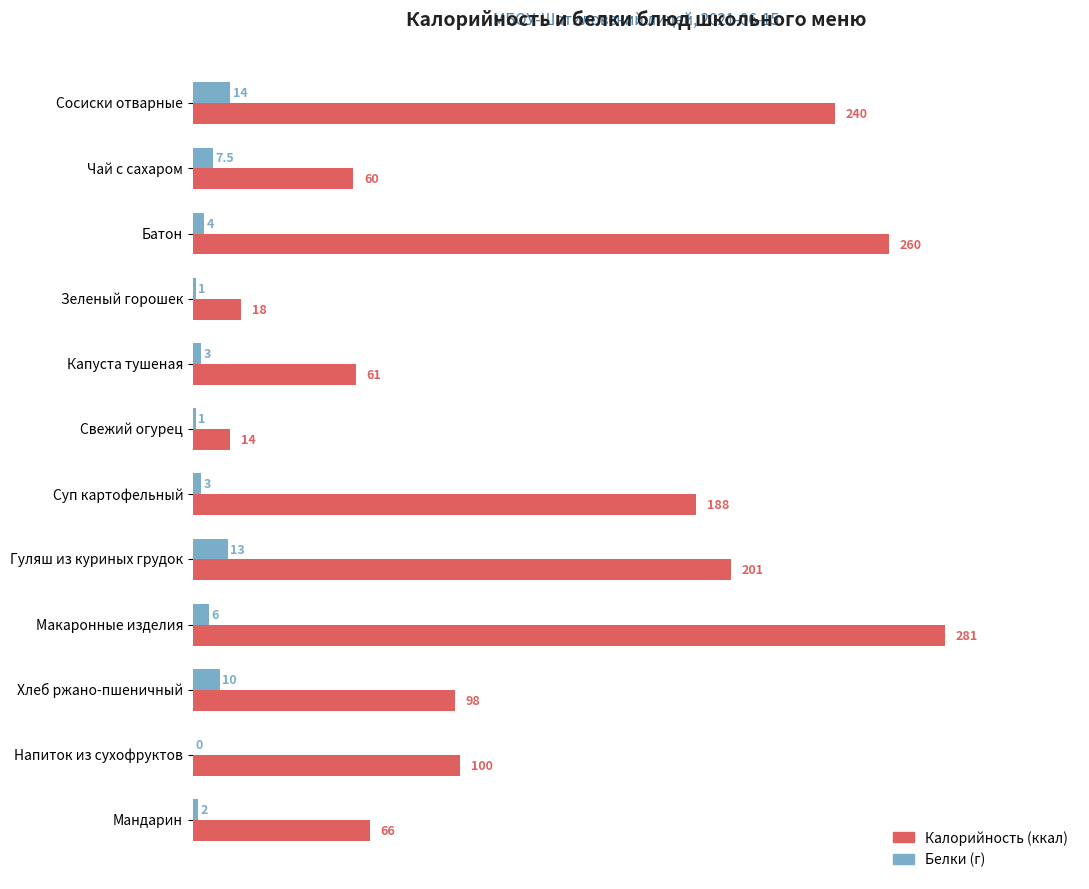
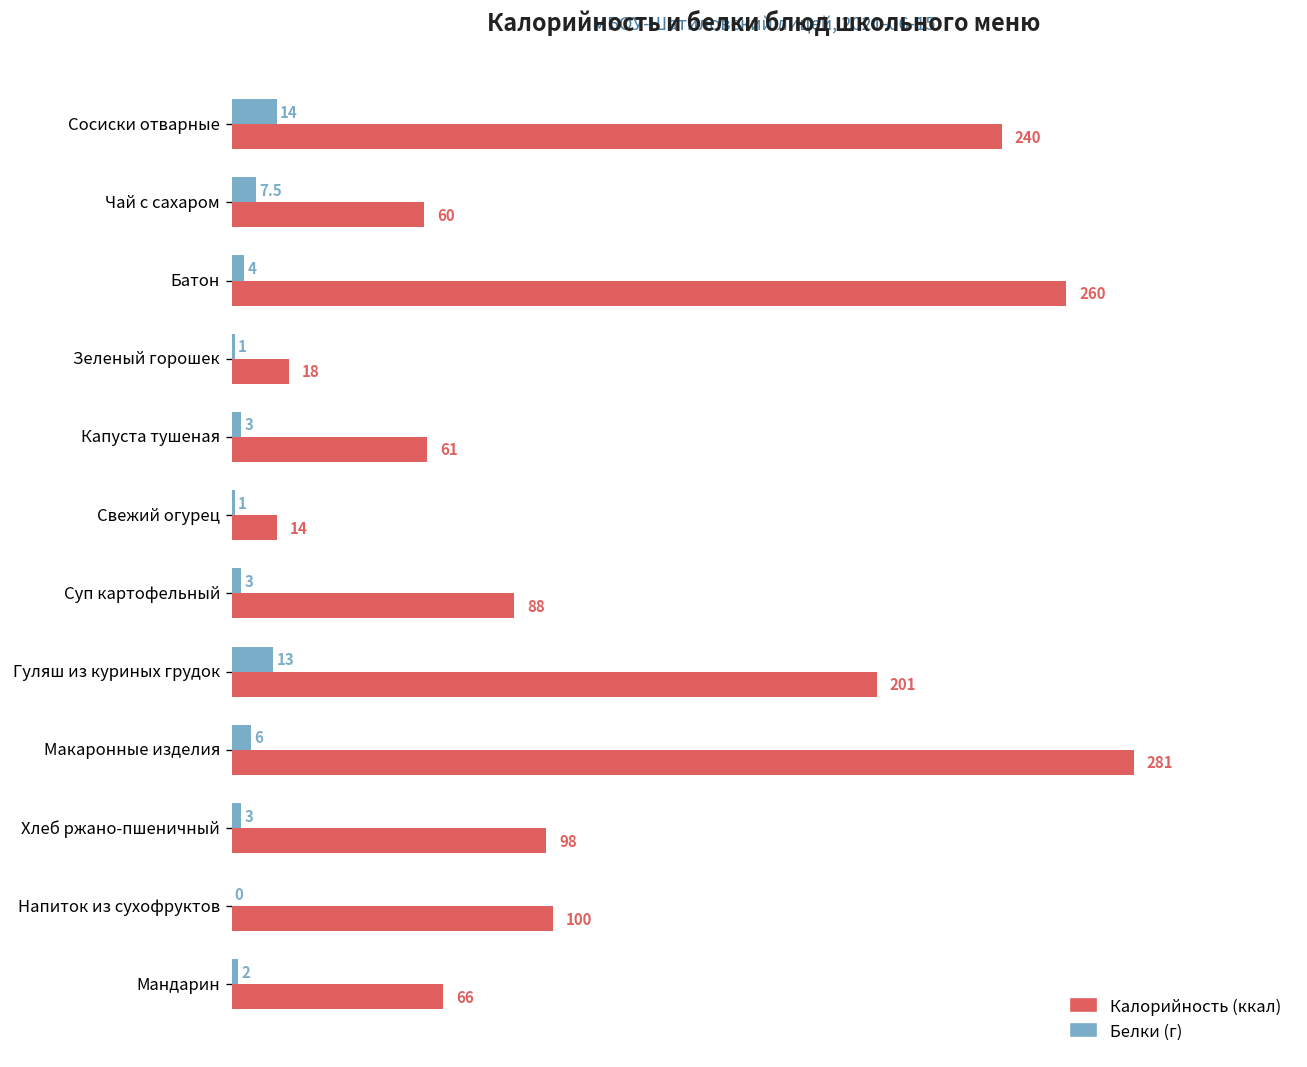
Калорийность (ккал), Суп картофельный: 188 -> 88
Белки (г), Хлеб ржано-пшеничный: 10 -> 3
